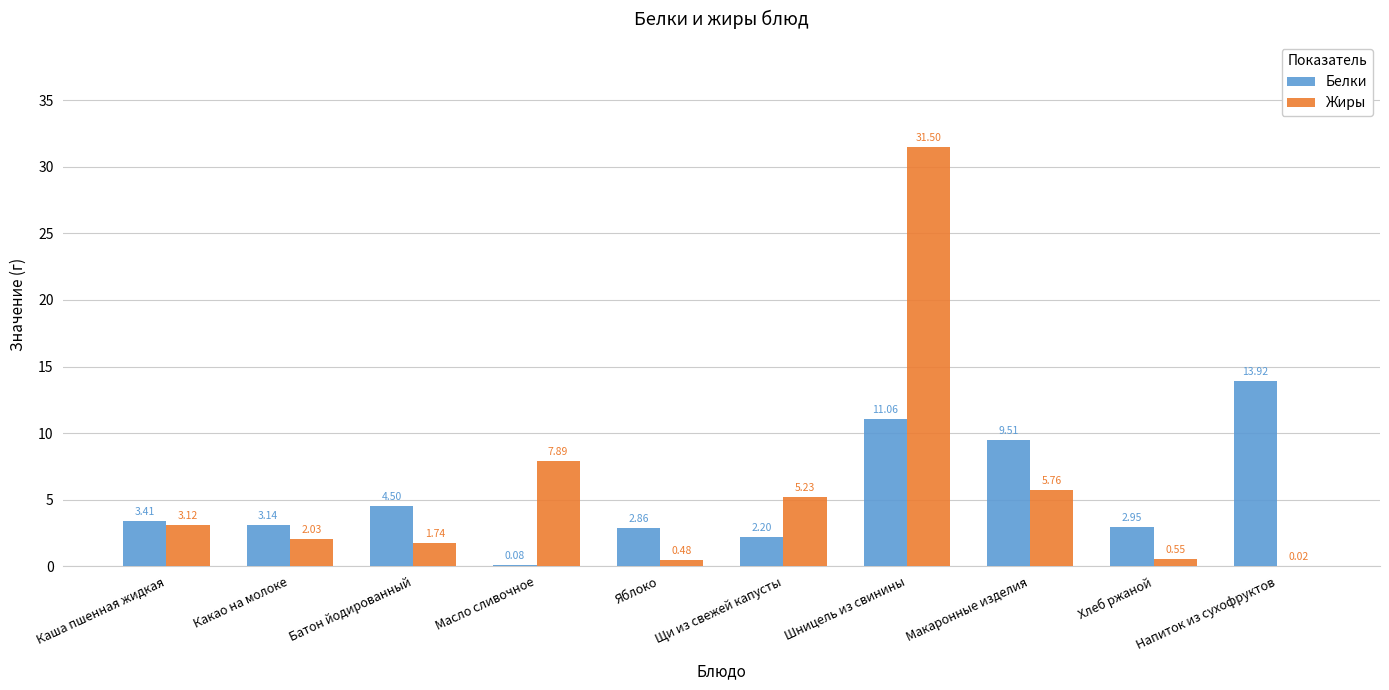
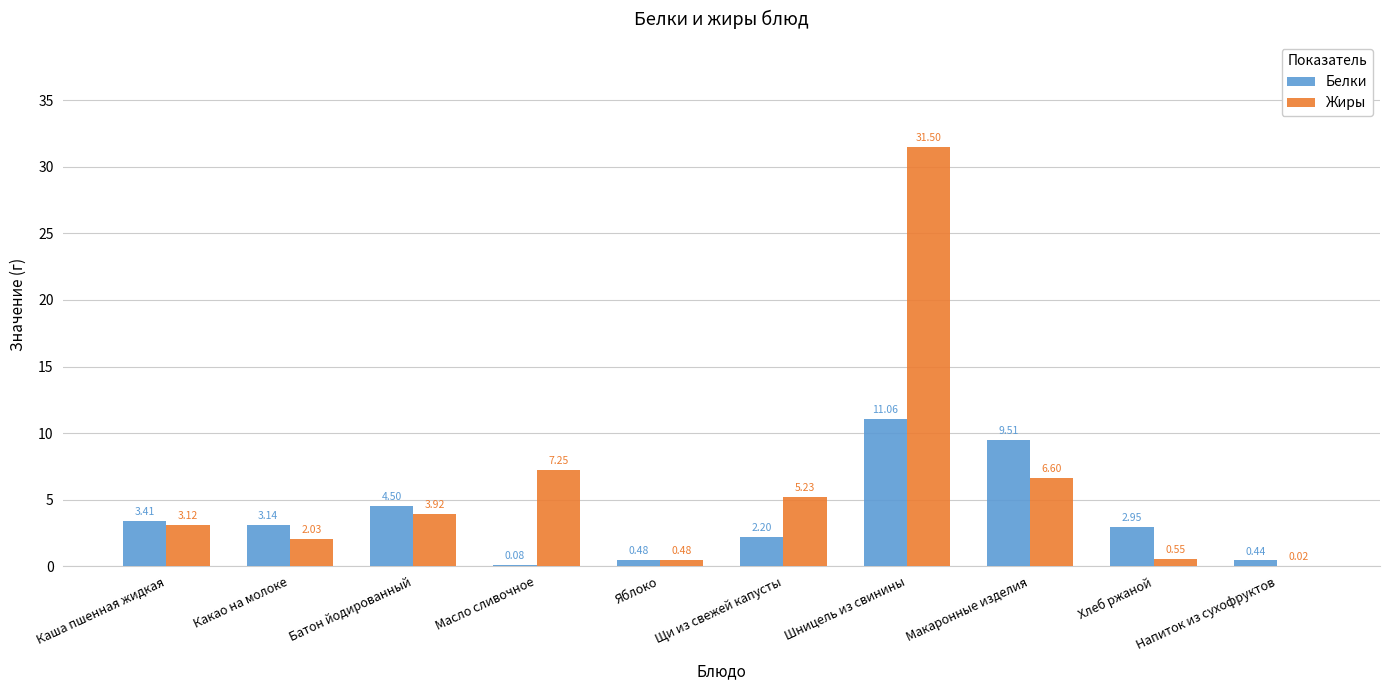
Жиры, Батон йодированный: 1.74 -> 3.92
Жиры, Масло сливочное: 7.89 -> 7.25
Белки, Яблоко: 2.86 -> 0.48
Жиры, Макаронные изделия: 5.76 -> 6.60
Белки, Напиток из сухофруктов: 13.92 -> 0.44
